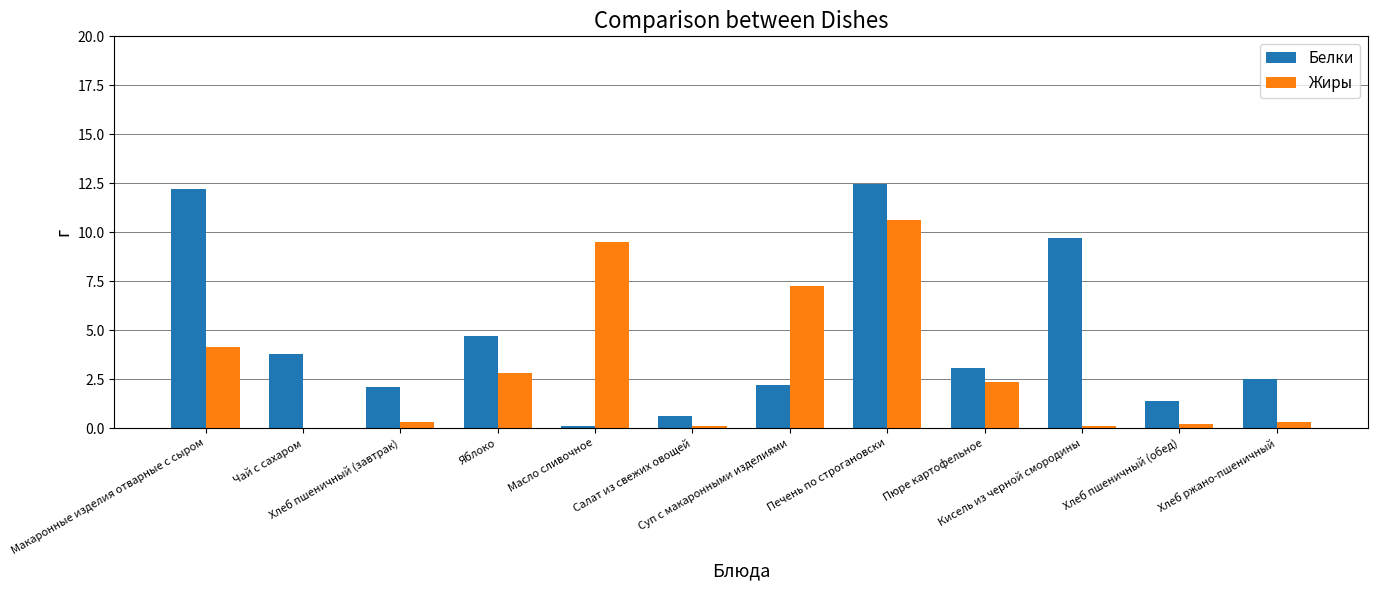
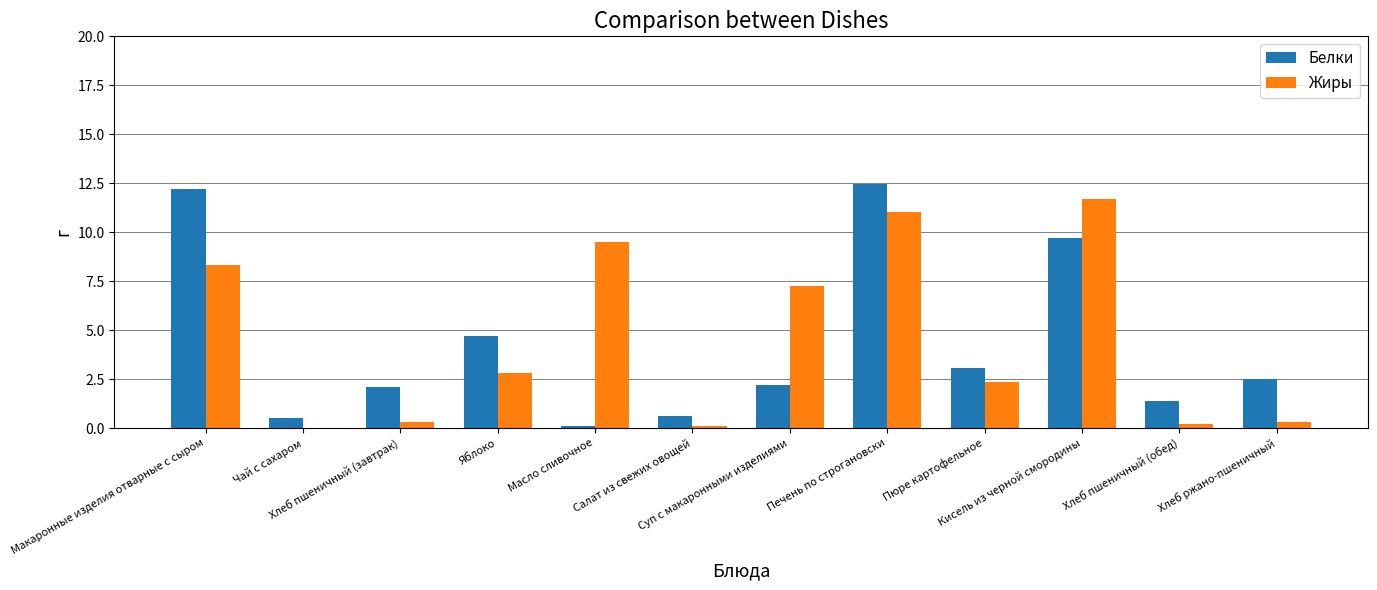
Жиры, Макаронные изделия отварные с сыром: 4.1 -> 8.3
Белки, Чай с сахаром: 3.8 -> 0.5
Жиры, Печень по строгановски: 10.6 -> 11.0
Жиры, Кисель из черной смородины: 0.1 -> 11.7
